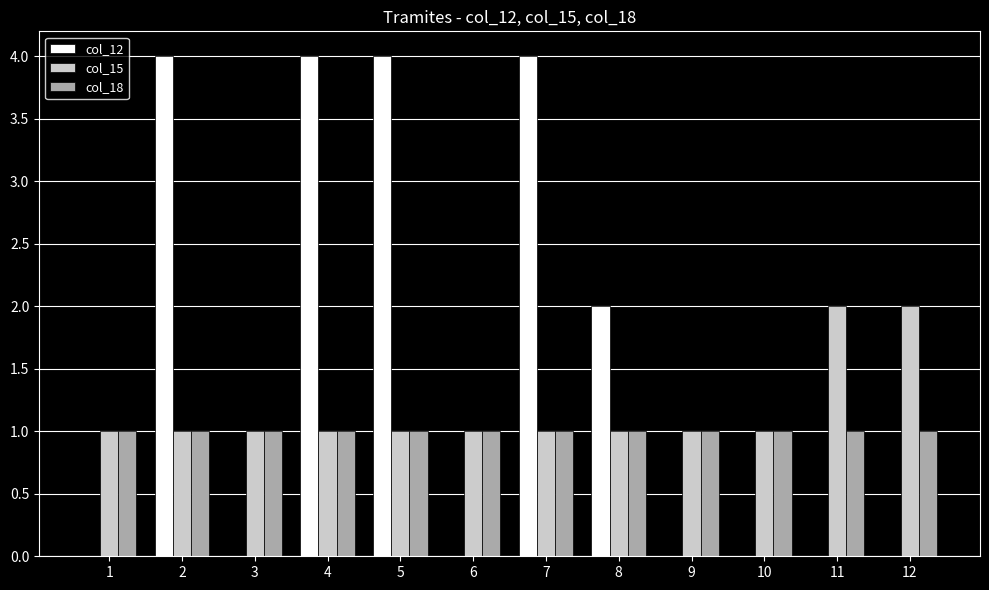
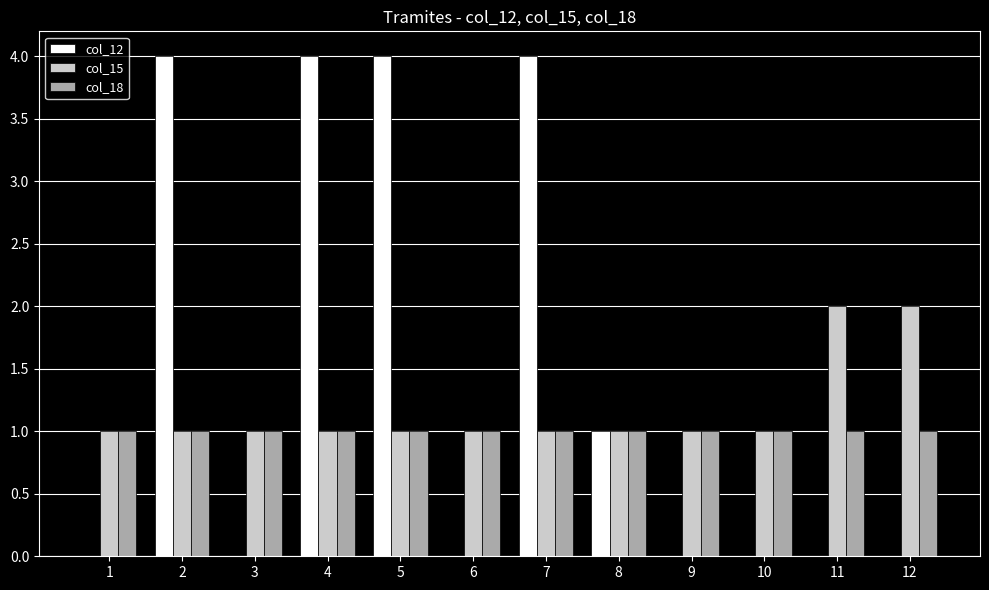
col_12, 8: 2 -> 1
